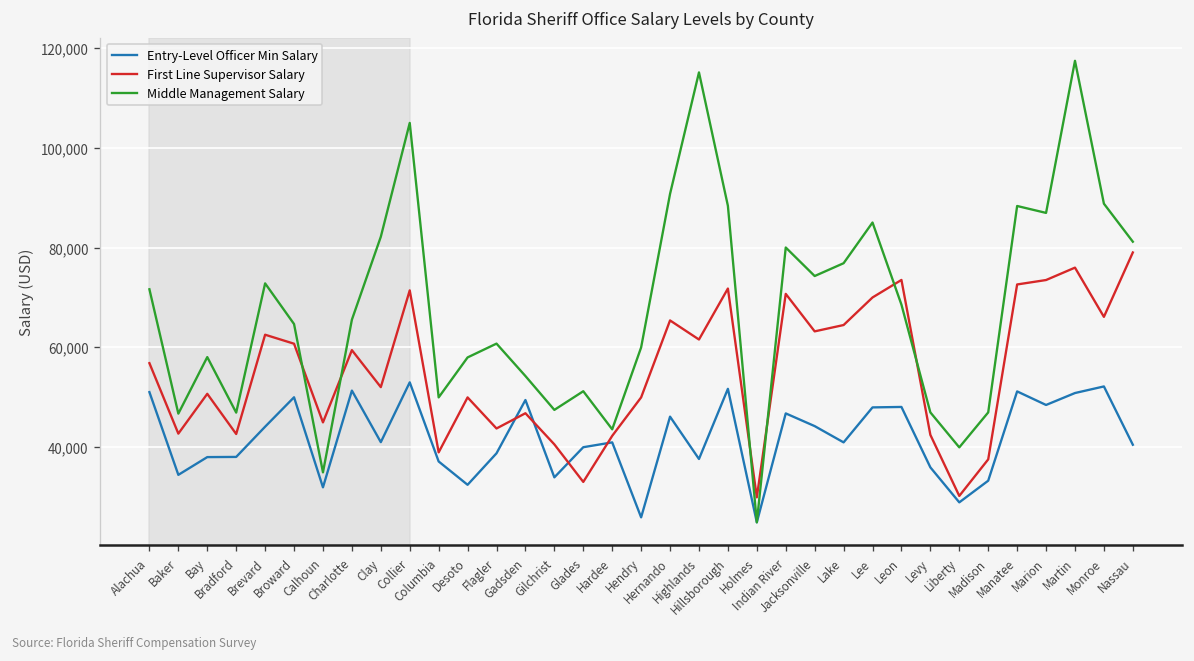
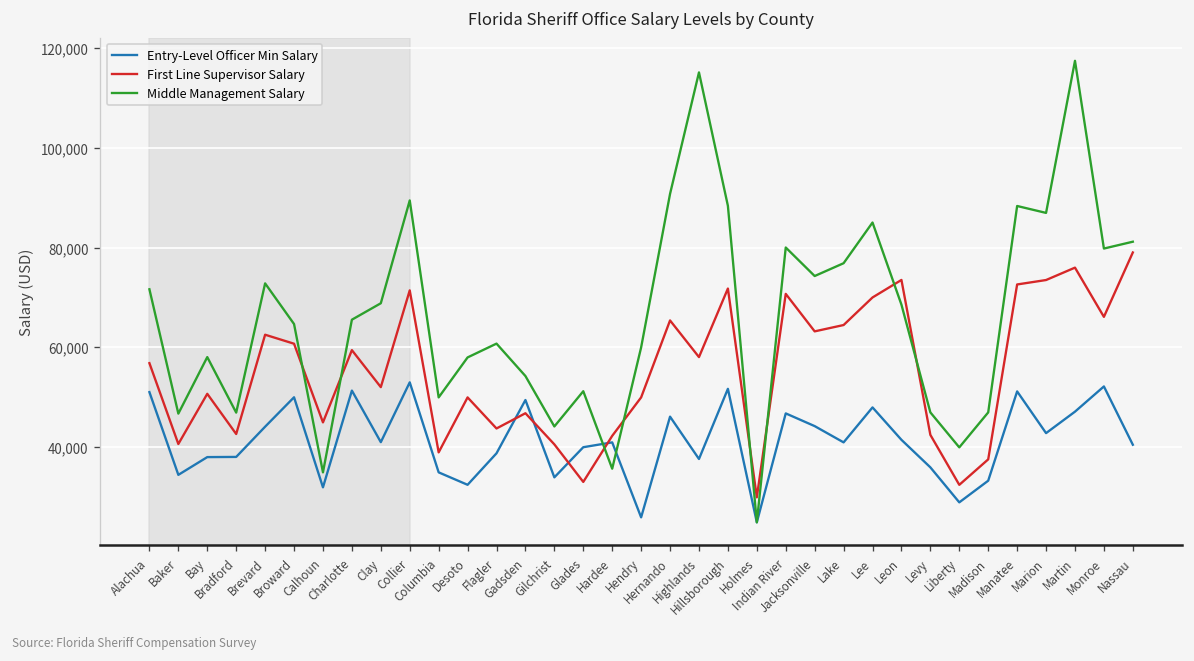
First Line Supervisor Salary, Baker: 43,000 -> 41,000
Middle Management Salary, Clay: 82,000 -> 69,000
Middle Management Salary, Collier: 105,000 -> 89,000
Entry-Level Officer Min Salary, Columbia: 37,000 -> 35,000
Middle Management Salary, Gilchrist: 48,000 -> 44,000
Middle Management Salary, Hardee: 44,000 -> 36,000
First Line Supervisor Salary, Highlands: 62,000 -> 58,000
Entry-Level Officer Min Salary, Leon: 48,000 -> 42,000
First Line Supervisor Salary, Liberty: 30,000 -> 33,000
Entry-Level Officer Min Salary, Marion: 48,000 -> 43,000
Entry-Level Officer Min Salary, Martin: 51,000 -> 47,000
Middle Management Salary, Monroe: 89,000 -> 80,000
